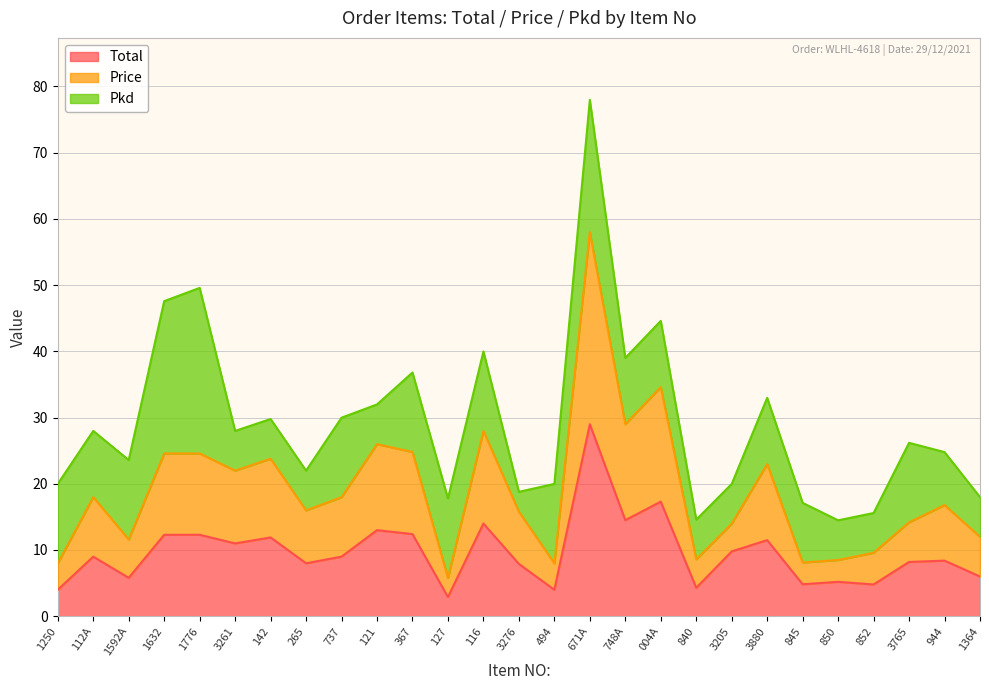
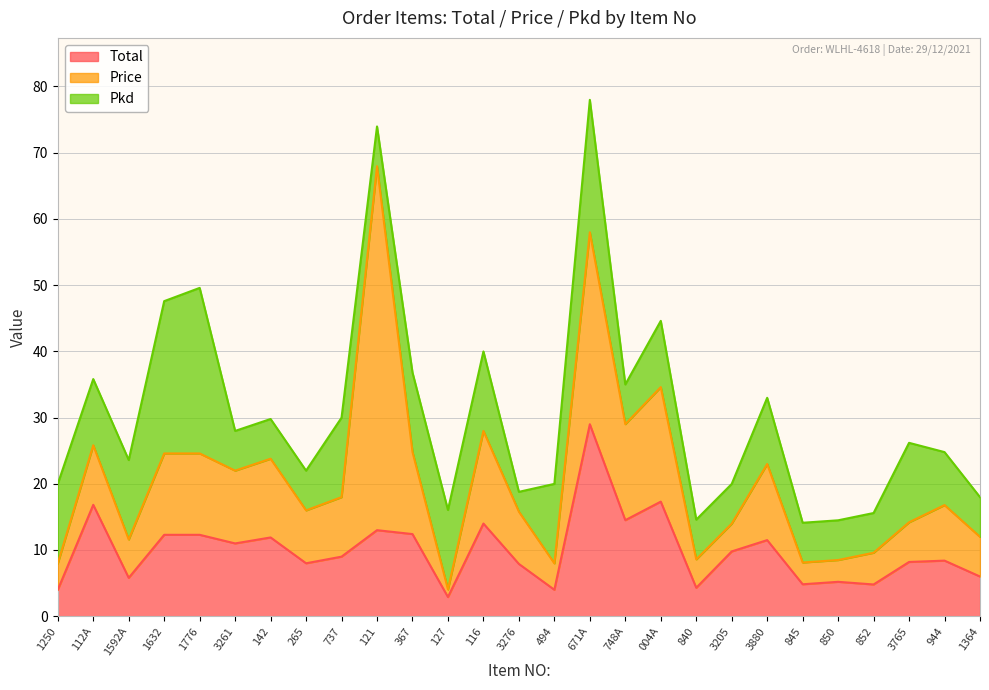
Total, 112A: 9 -> 17
Price, 121: 13 -> 55
Price, 127: 3 -> 1
Pkd, 748A: 10 -> 6
Pkd, 845: 9 -> 6
